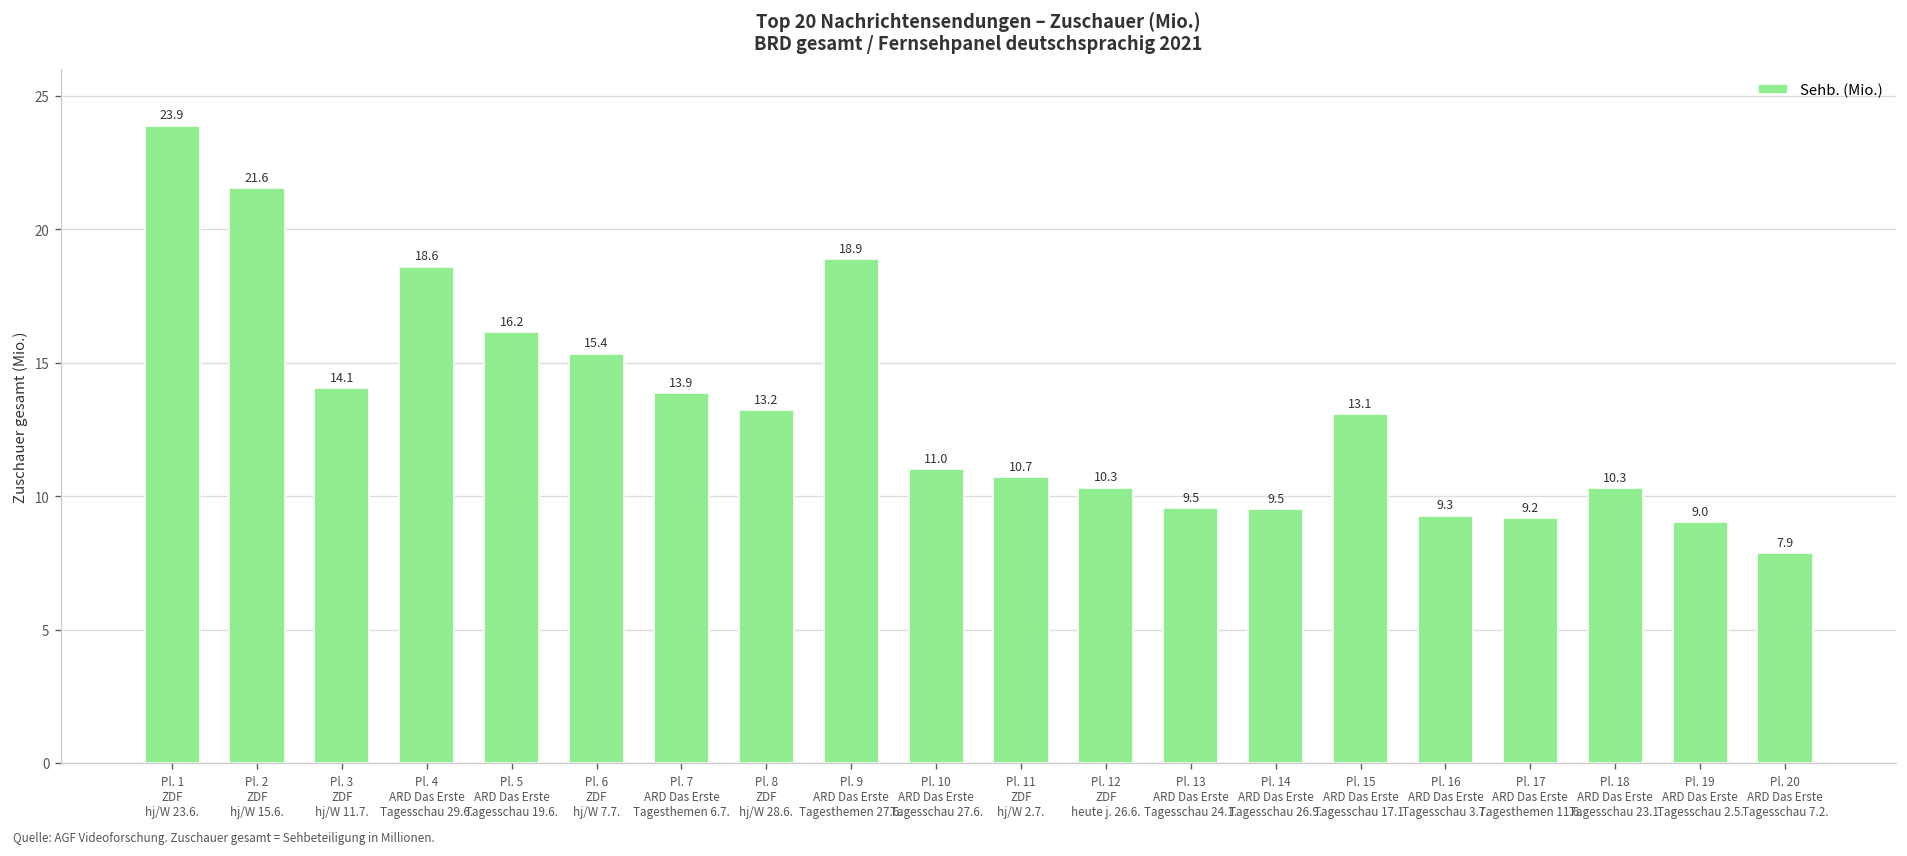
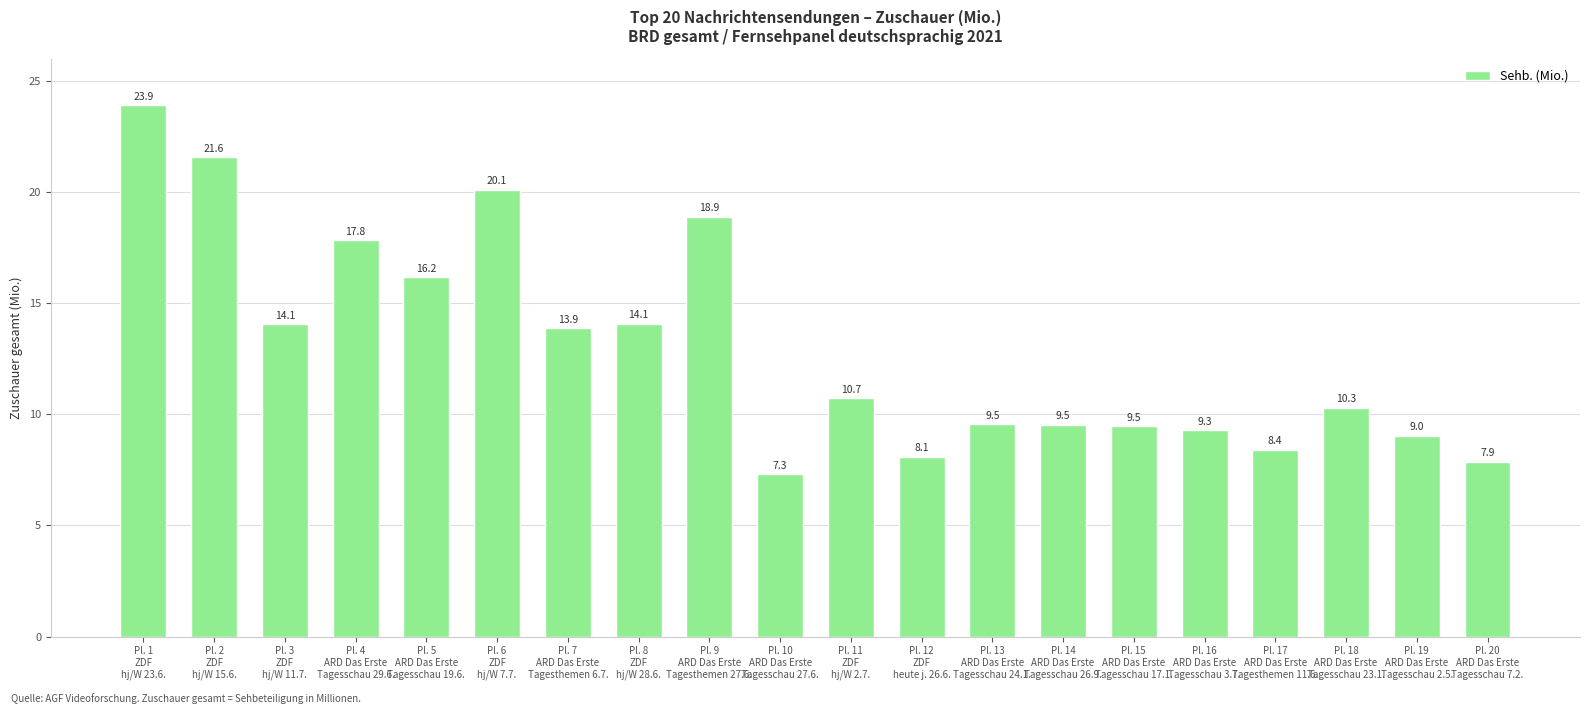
Pl. 4 ARD Das Erste Tagesschau 29.6.: 18.6 -> 17.8
Pl. 6 ZDF hj/W 7.7.: 15.4 -> 20.1
Pl. 8 ZDF hj/W 28.6.: 13.2 -> 14.1
Pl. 10 ARD Das Erste Tagesschau 27.6.: 11.0 -> 7.3
Pl. 12 ZDF heute j. 26.6.: 10.3 -> 8.1
Pl. 15 ARD Das Erste Tagesschau 17.1.: 13.1 -> 9.5
Pl. 17 ARD Das Erste Tagesthemen 11.6.: 9.2 -> 8.4
